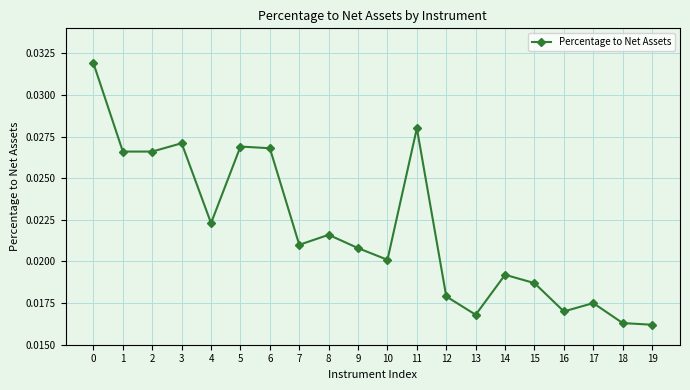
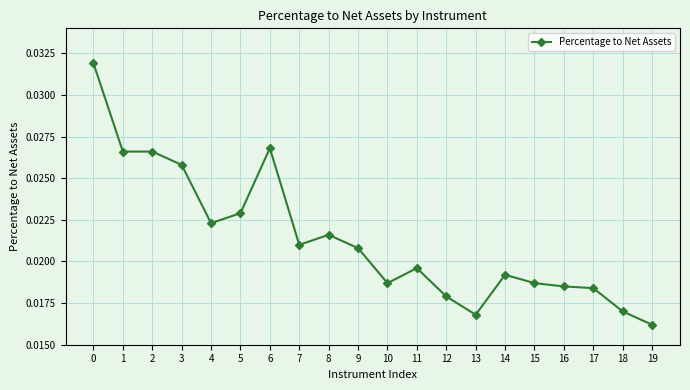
3: 0.0271 -> 0.0258
5: 0.0269 -> 0.0229
10: 0.0201 -> 0.0187
11: 0.0280 -> 0.0196
16: 0.0170 -> 0.0185
17: 0.0175 -> 0.0184
18: 0.0163 -> 0.0170
